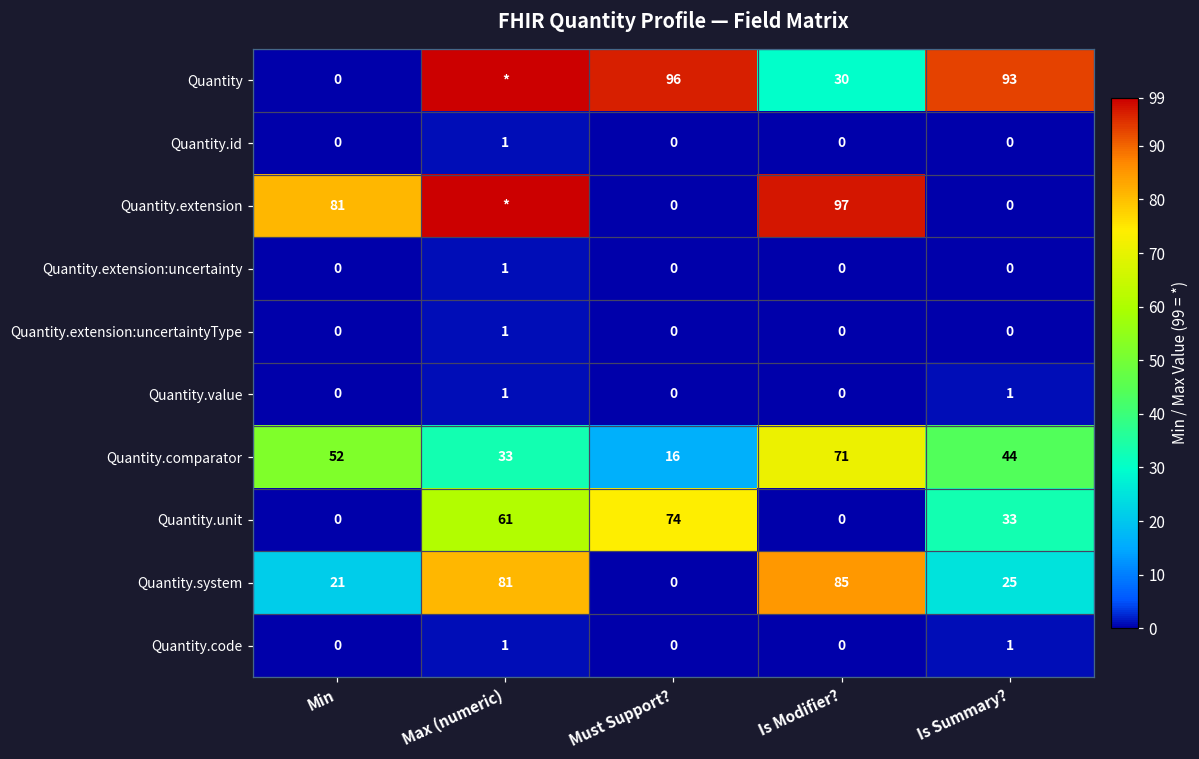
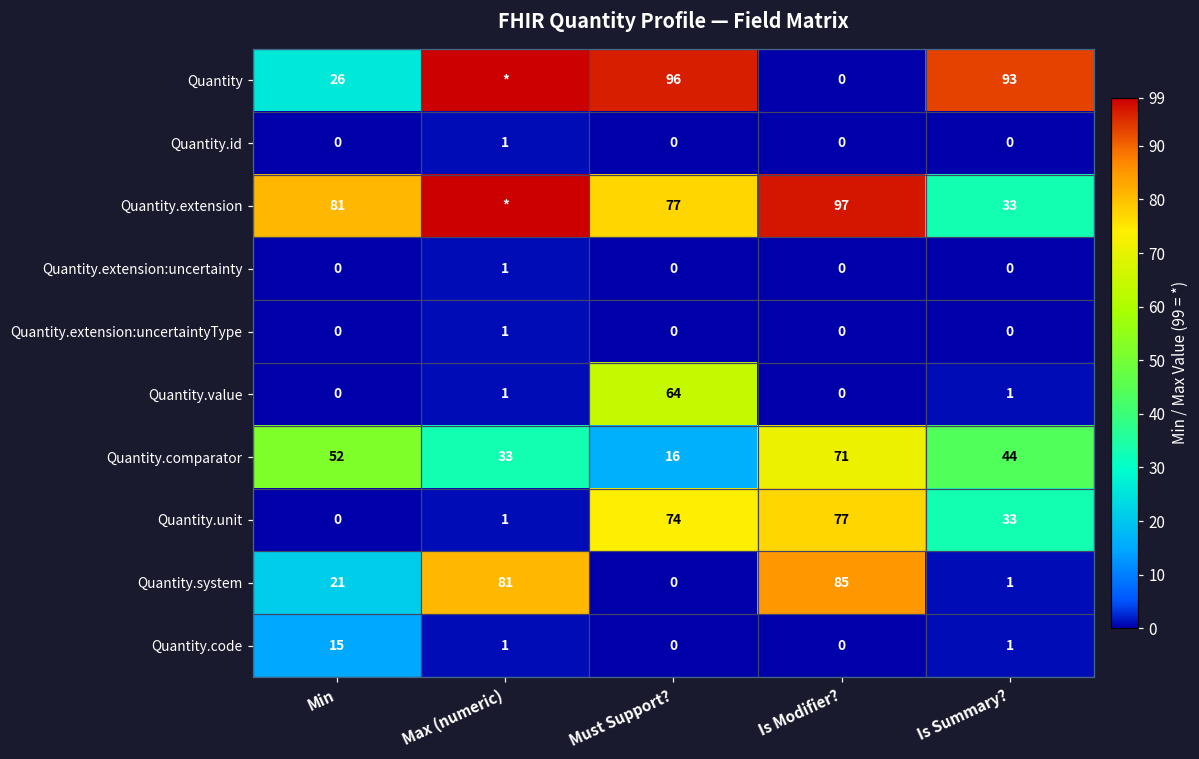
Quantity, Min: 0 -> 26
Quantity, Is Modifier?: 30 -> 0
Quantity.extension, Must Support?: 0 -> 77
Quantity.extension, Is Summary?: 0 -> 33
Quantity.value, Must Support?: 0 -> 64
Quantity.unit, Max (numeric): 61 -> 1
Quantity.unit, Is Modifier?: 0 -> 77
Quantity.system, Is Summary?: 25 -> 1
Quantity.code, Min: 0 -> 15
